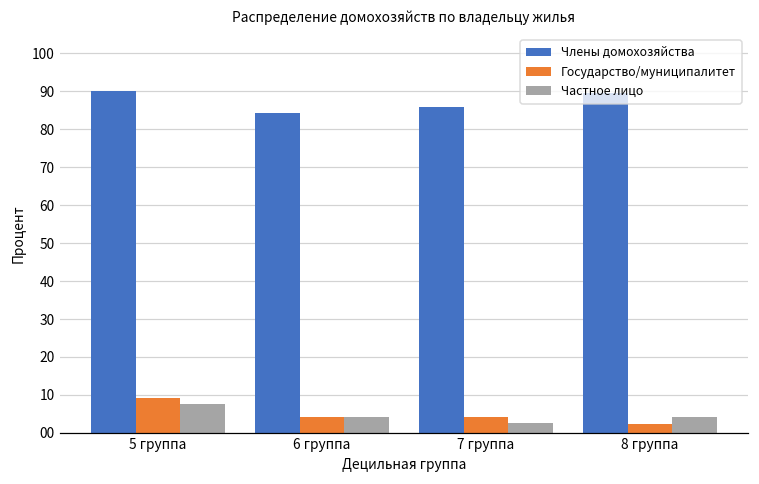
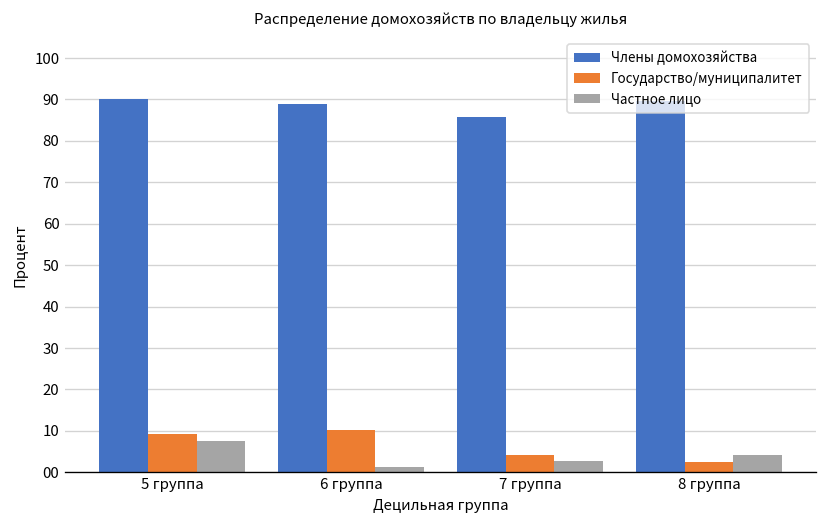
Члены домохозяйства, 6 группа: 84 -> 89
Государство/муниципалитет, 6 группа: 4 -> 10
Частное лицо, 6 группа: 4 -> 1
